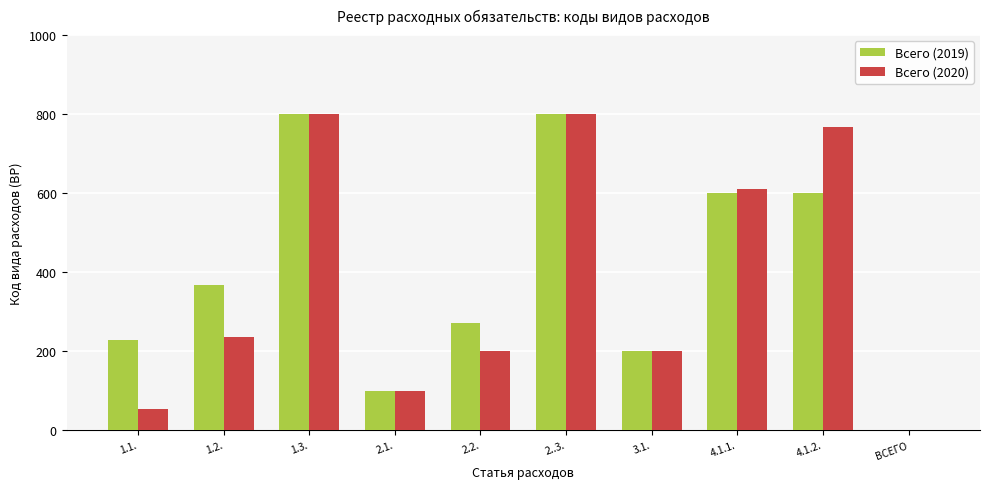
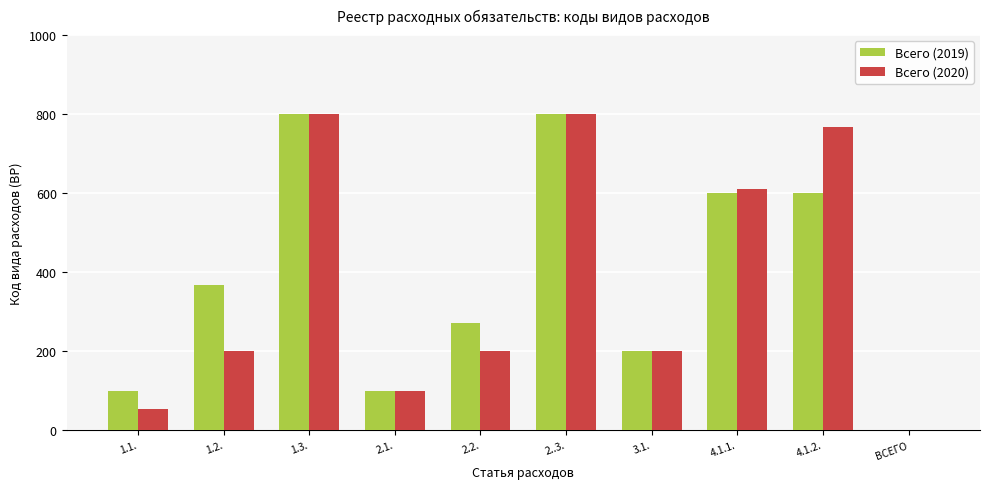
Всего (2019), 1.1.: 230 -> 100
Всего (2020), 1.2.: 240 -> 200
